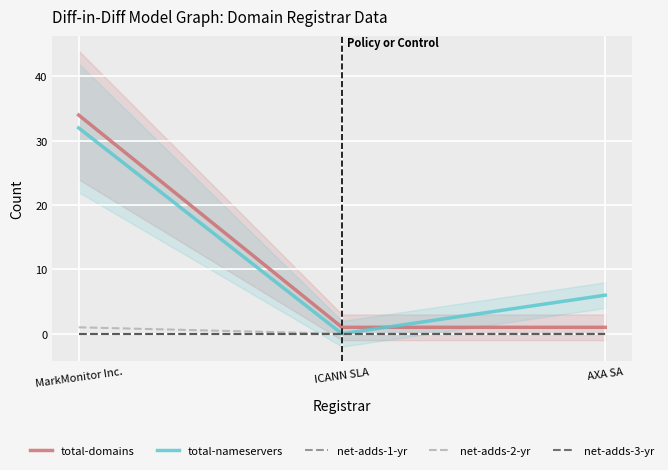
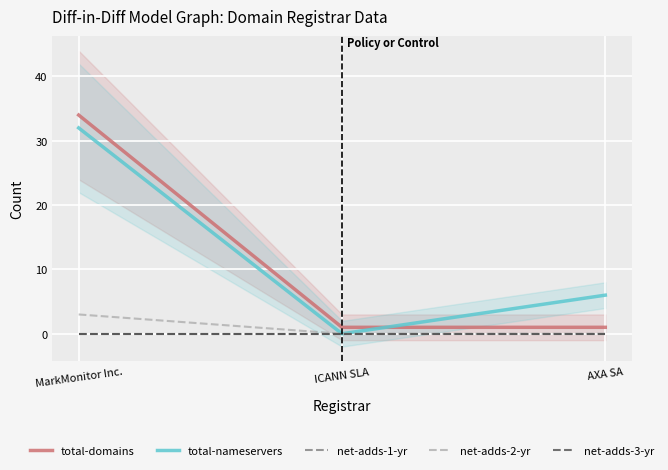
net-adds-2-yr, MarkMonitor Inc.: 1 -> 3
